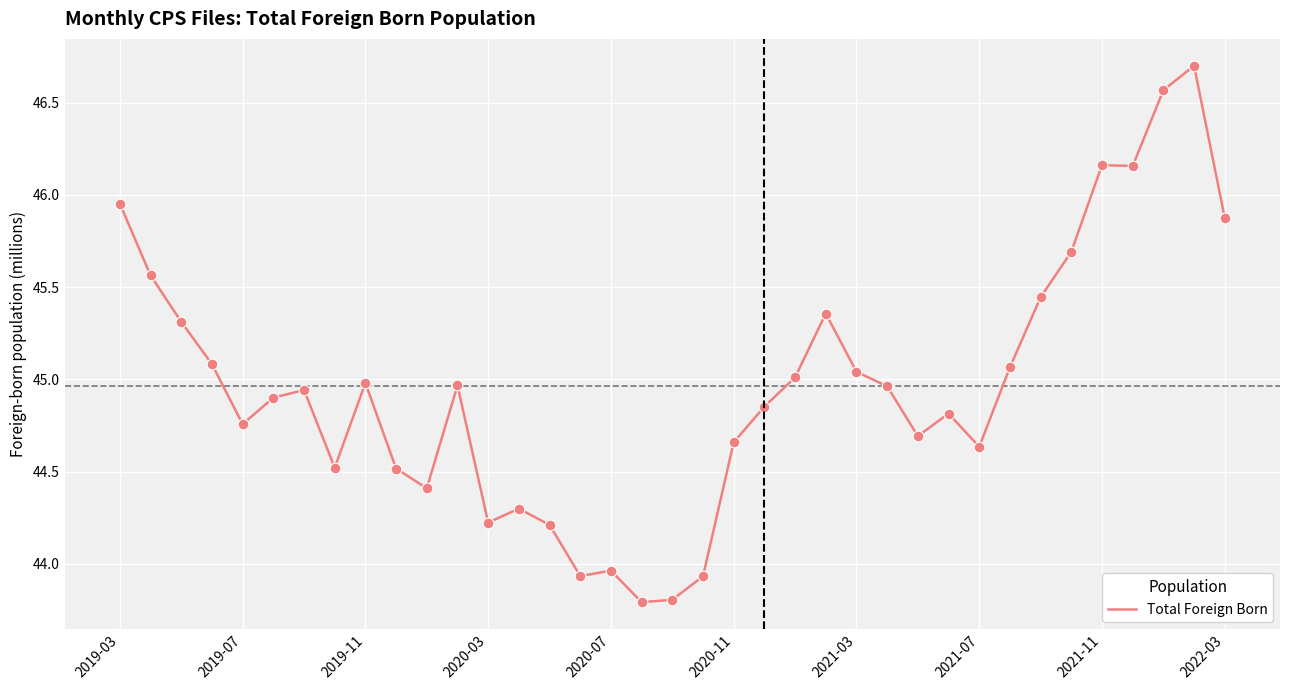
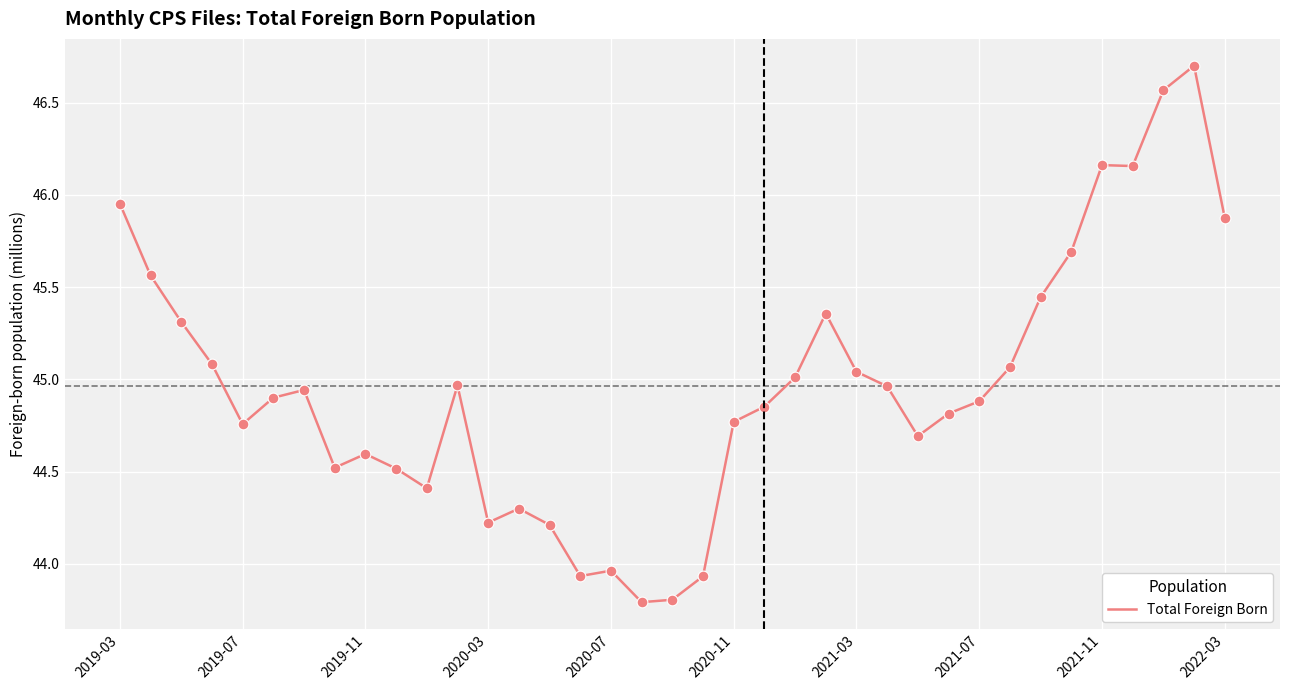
2019-11: 44.98 -> 44.60
2020-11: 44.66 -> 44.77
2021-07: 44.63 -> 44.88
